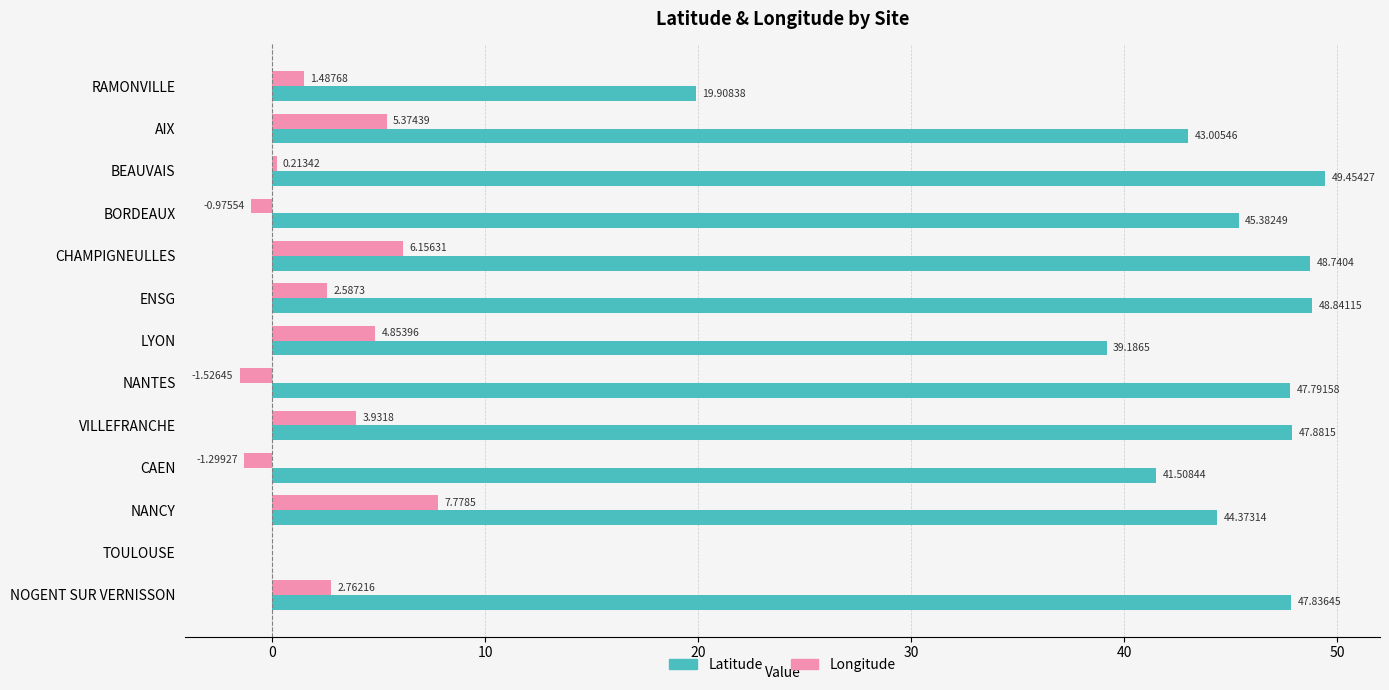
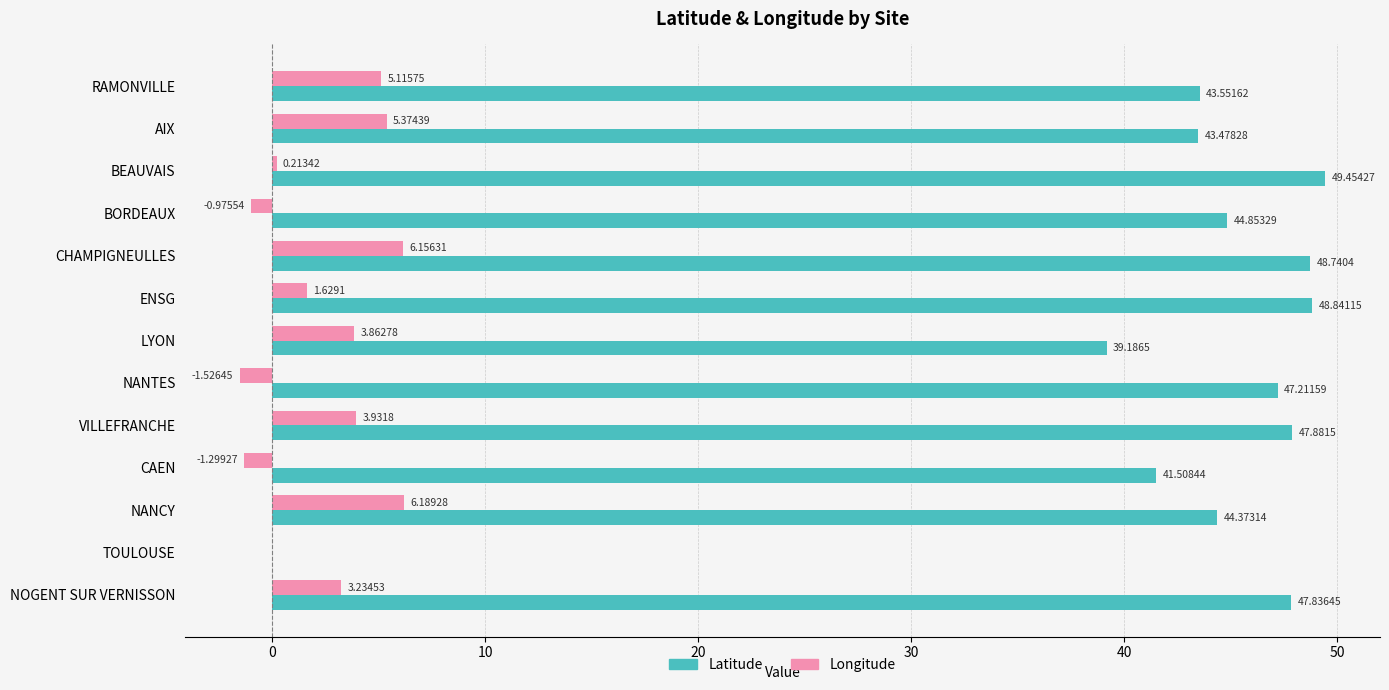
Longitude, RAMONVILLE: 1.48768 -> 5.11575
Latitude, RAMONVILLE: 19.90838 -> 43.55162
Latitude, AIX: 43.00546 -> 43.47828
Latitude, BORDEAUX: 45.38249 -> 44.85329
Longitude, ENSG: 2.5873 -> 1.6291
Longitude, LYON: 4.85396 -> 3.86278
Latitude, NANTES: 47.79158 -> 47.21159
Longitude, NANCY: 7.7785 -> 6.18928
Longitude, NOGENT SUR VERNISSON: 2.76216 -> 3.23453
